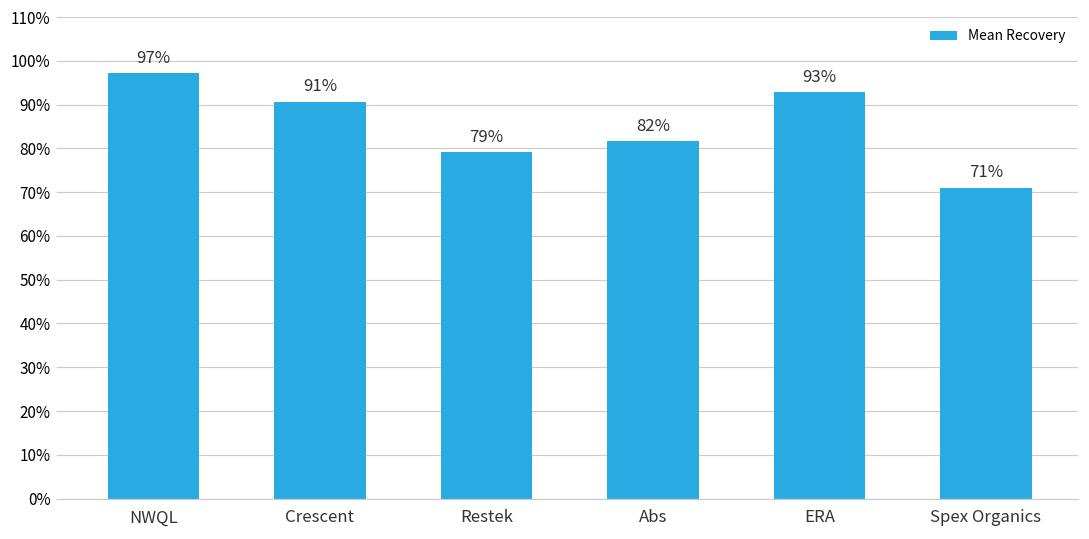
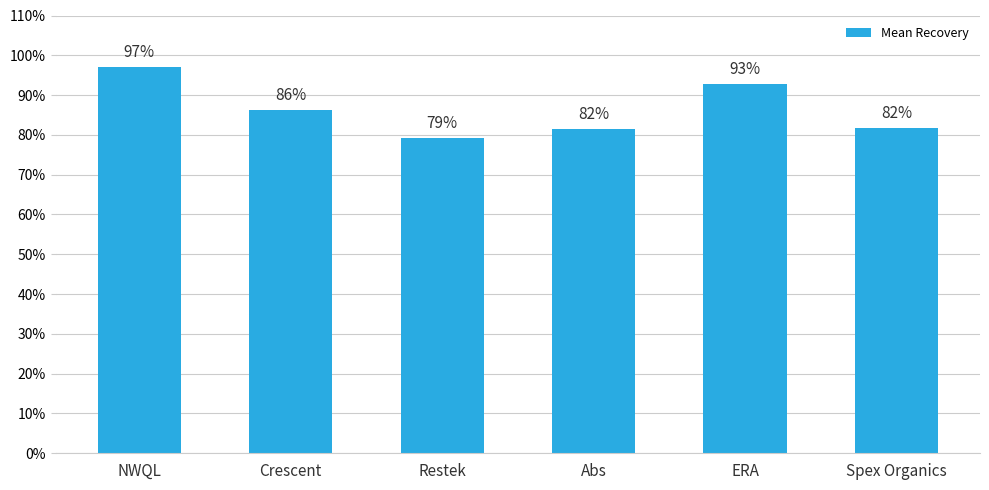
Crescent: 91% -> 86%
Spex Organics: 71% -> 82%
